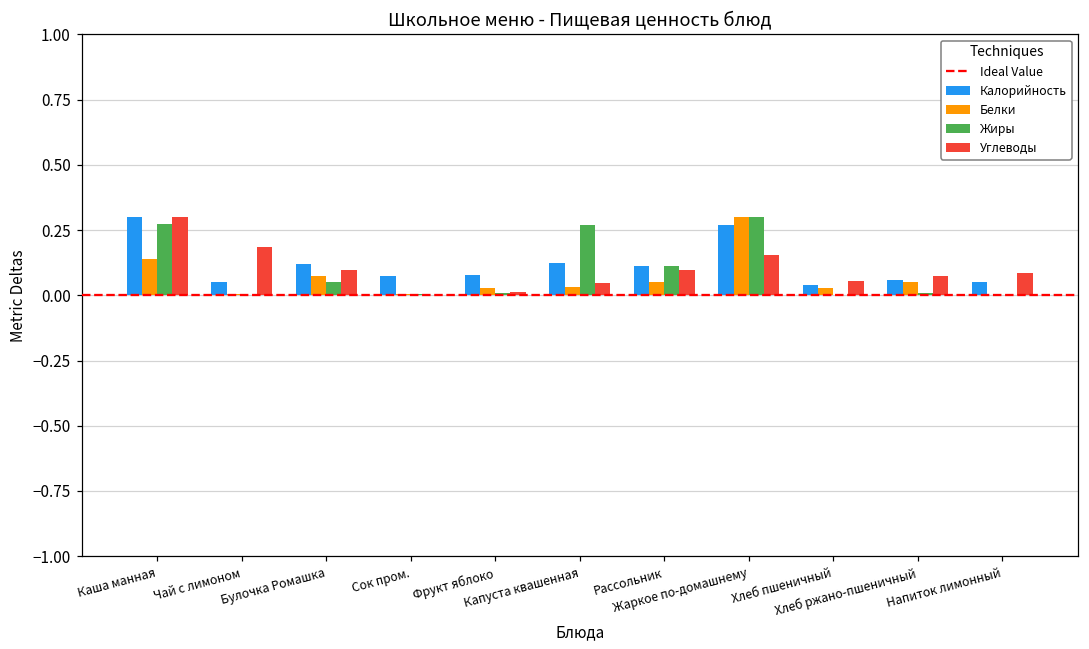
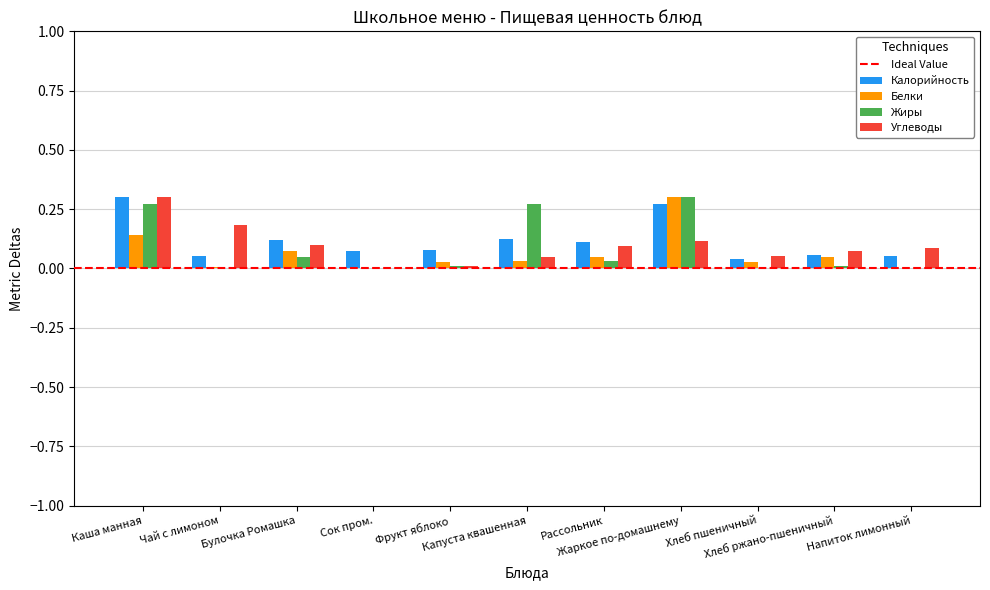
Жиры, Рассольник: 0.11 -> 0.03
Углеводы, Жаркое по-домашнему: 0.16 -> 0.12
